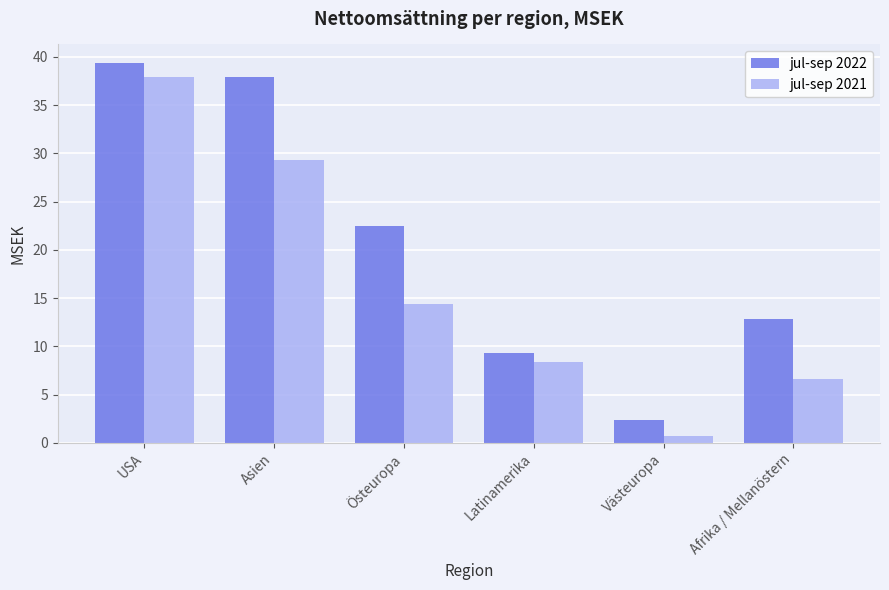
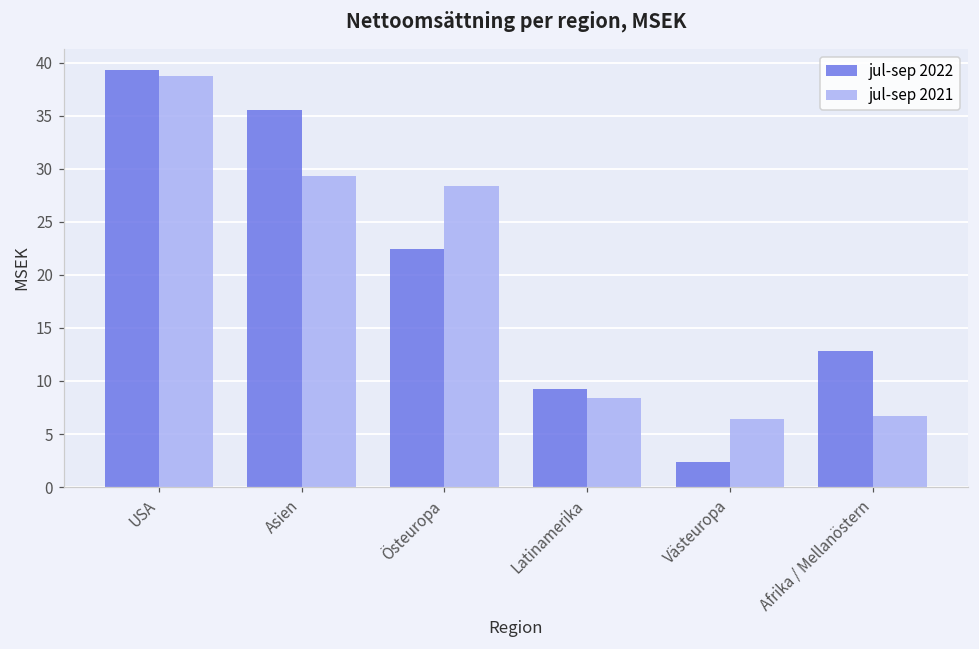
jul-sep 2021, USA: 38 -> 39
jul-sep 2022, Asien: 38 -> 36
jul-sep 2021, Östeuropa: 14 -> 28
jul-sep 2021, Västeuropa: 1 -> 6
